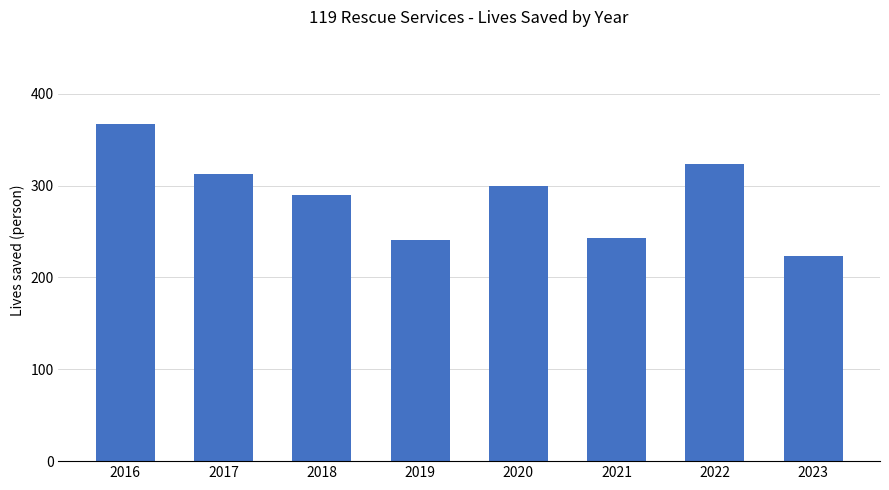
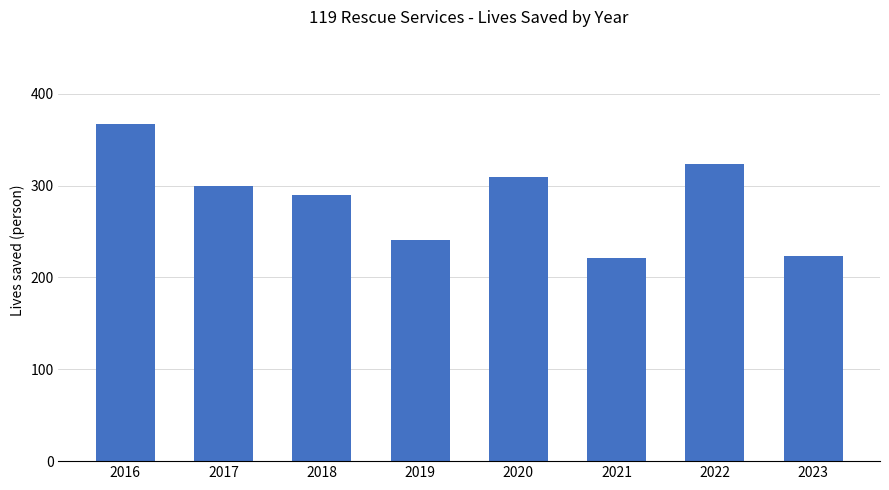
2017: 310 -> 300
2020: 300 -> 310
2021: 240 -> 220
